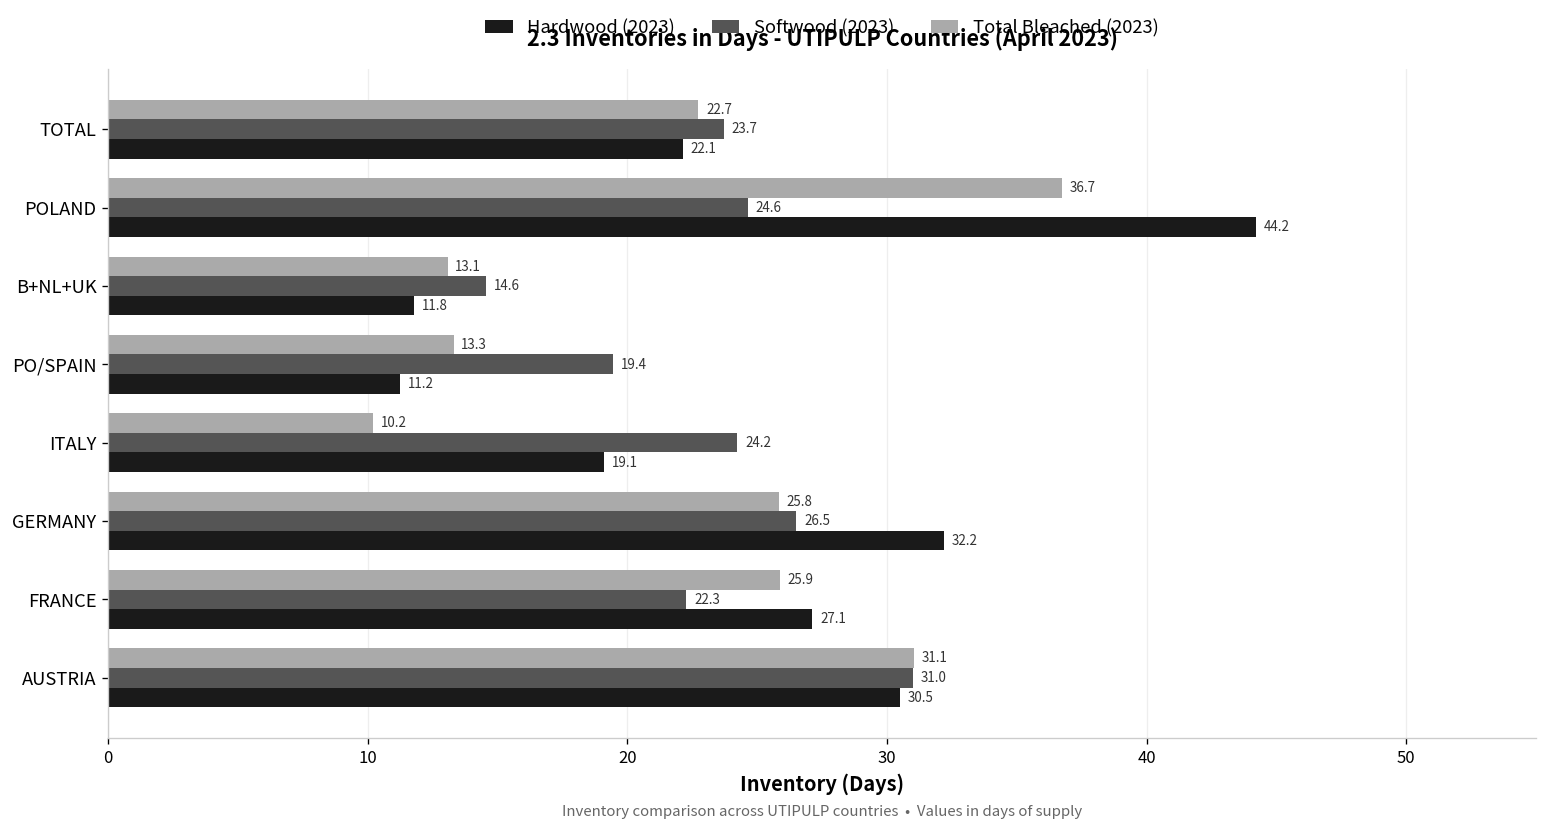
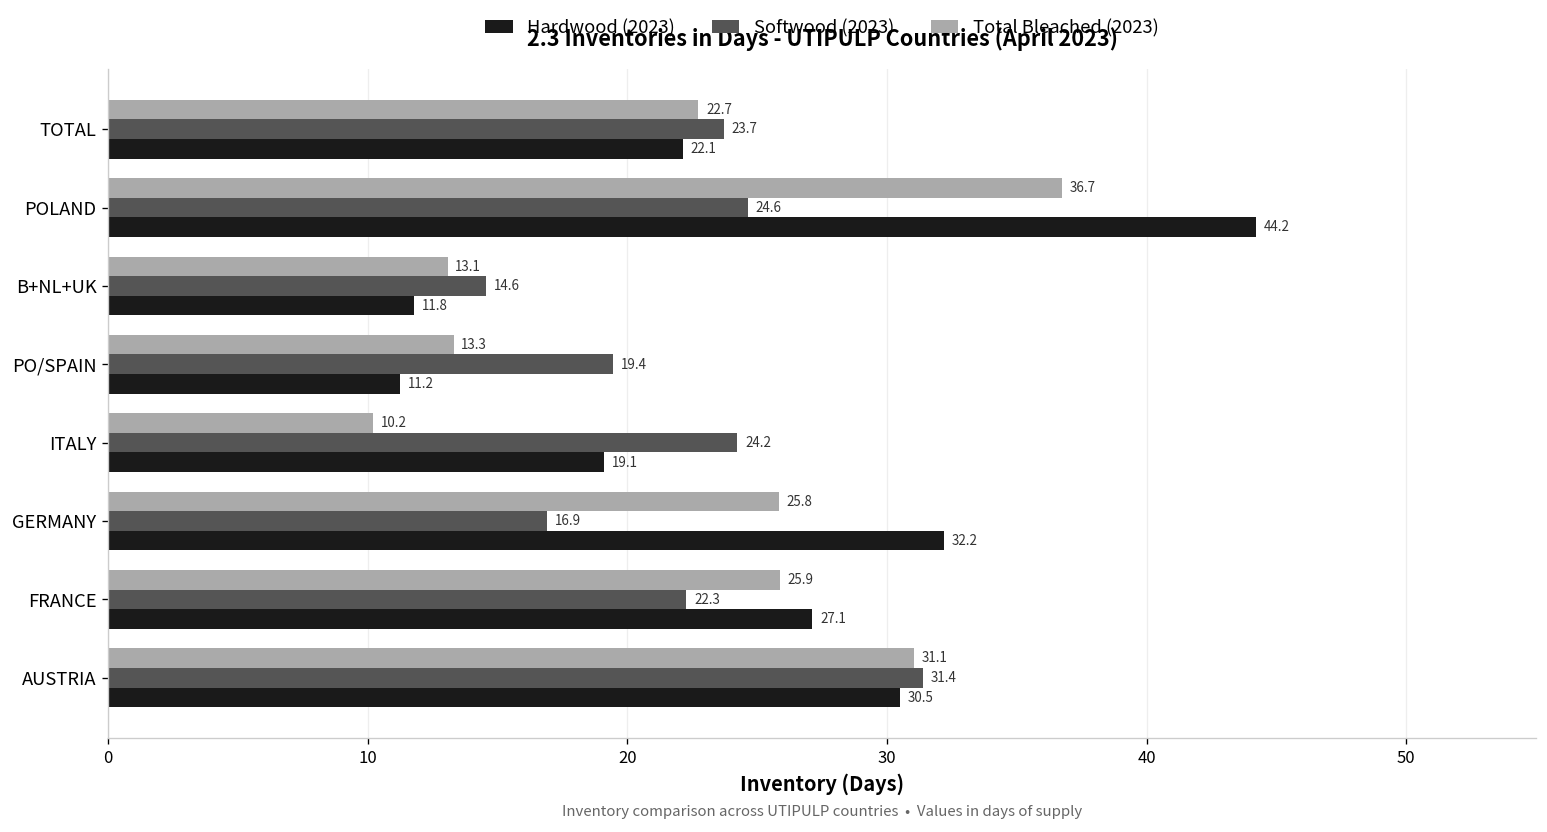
Softwood (2023), GERMANY: 26.5 -> 16.9
Softwood (2023), AUSTRIA: 31.0 -> 31.4
